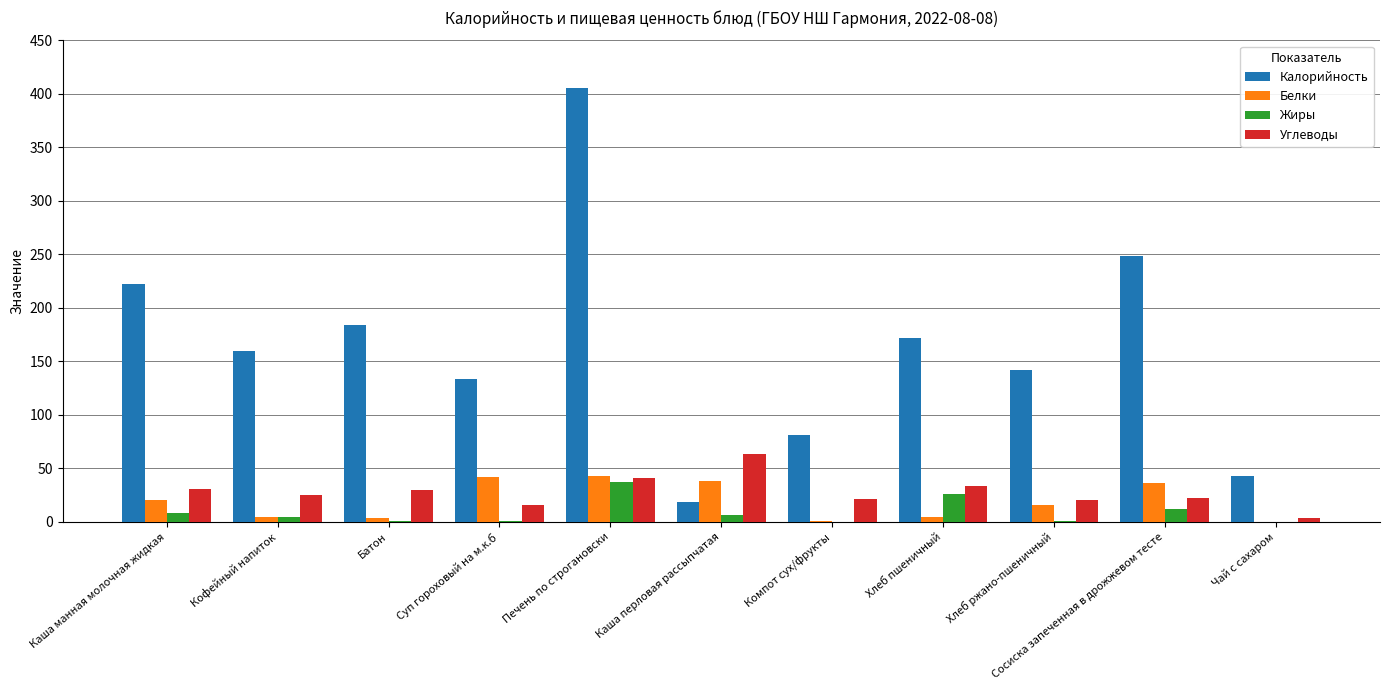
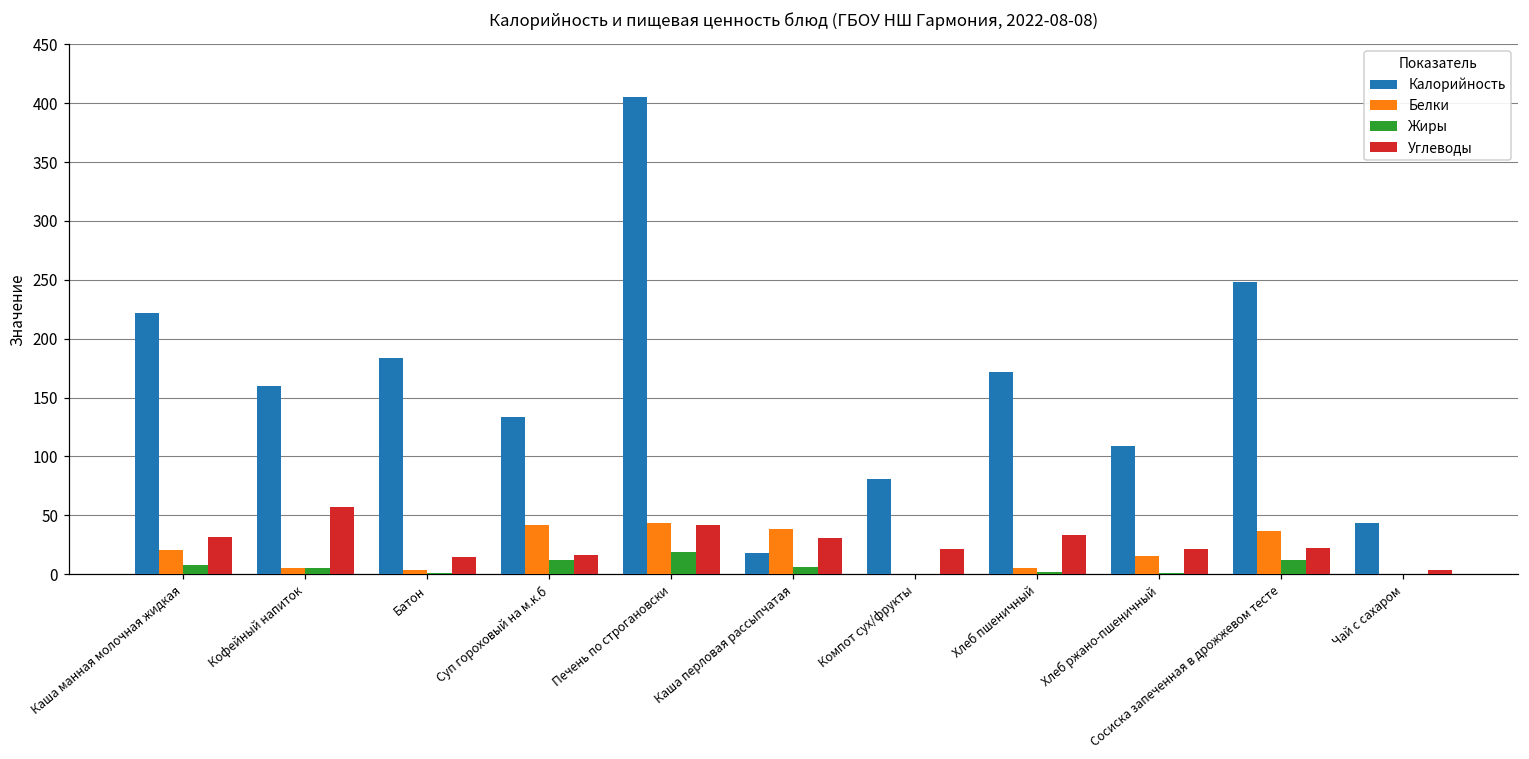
Углеводы, Кофейный напиток: 25 -> 57
Углеводы, Батон: 30 -> 15
Жиры, Суп гороховый на м.к.б: 1 -> 12
Жиры, Печень по строгановски: 37 -> 19
Углеводы, Каша перловая рассыпчатая: 64 -> 31
Жиры, Хлеб пшеничный: 26 -> 2
Калорийность, Хлеб ржано-пшеничный: 142 -> 109
